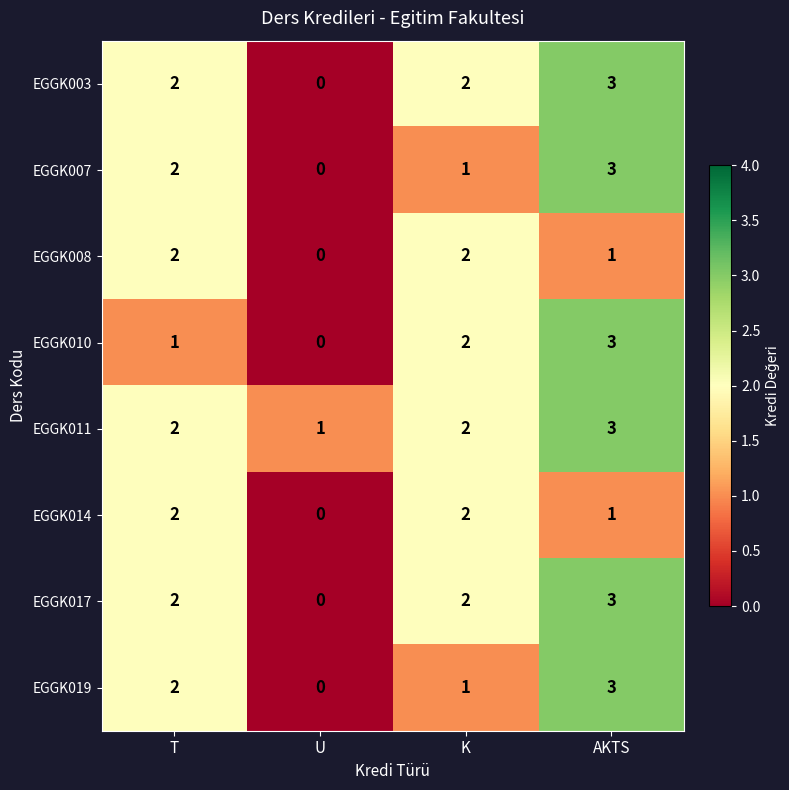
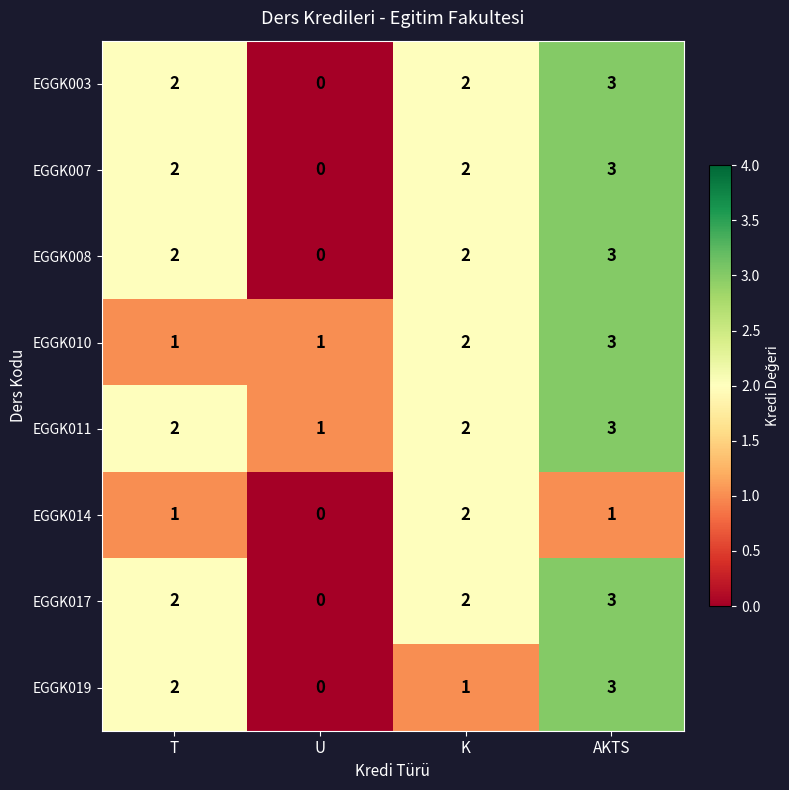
EGGK007, K: 1 -> 2
EGGK008, AKTS: 1 -> 3
EGGK010, U: 0 -> 1
EGGK014, T: 2 -> 1
